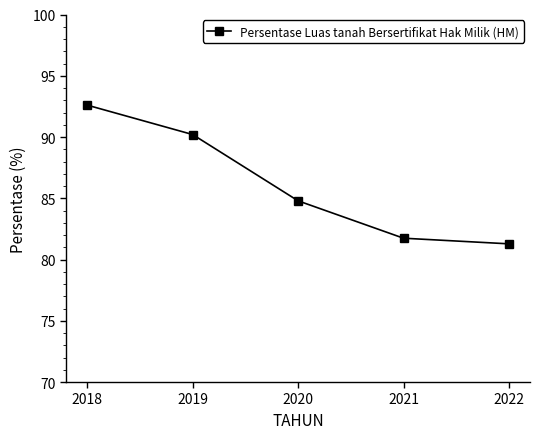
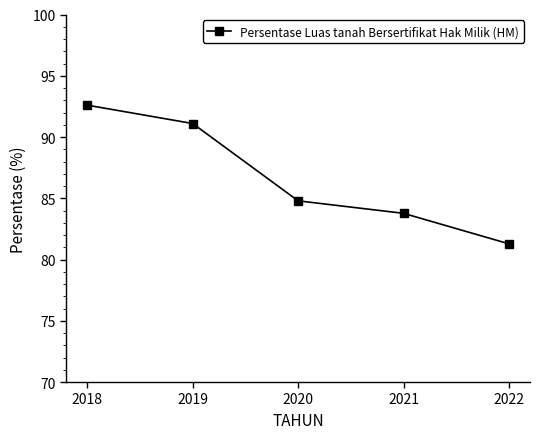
2019: 90.2 -> 91.1
2021: 81.7 -> 83.8
